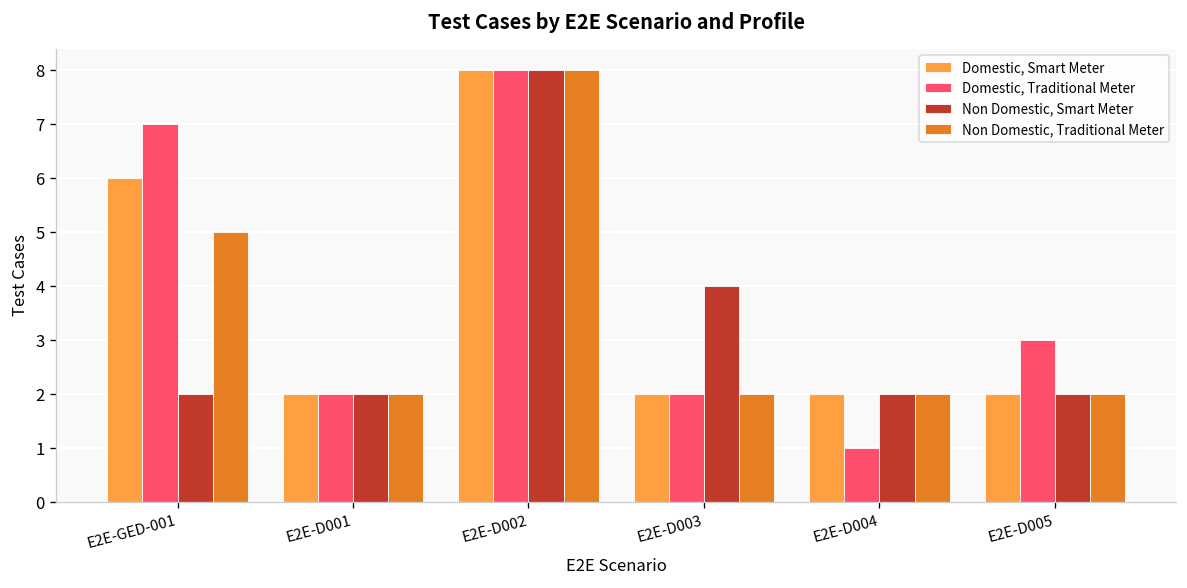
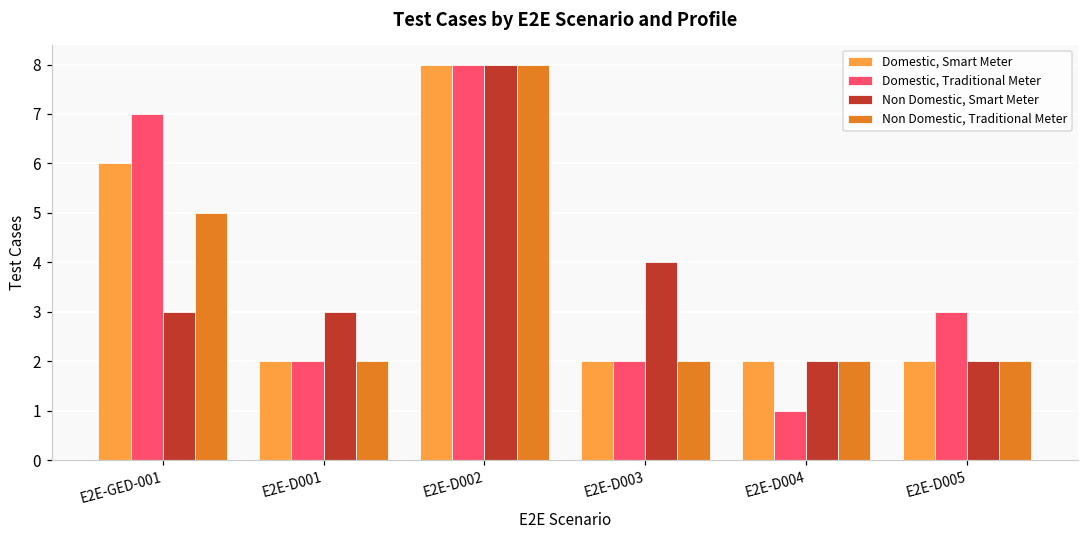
Non Domestic, Smart Meter, E2E-GED-001: 2 -> 3
Non Domestic, Smart Meter, E2E-D001: 2 -> 3
